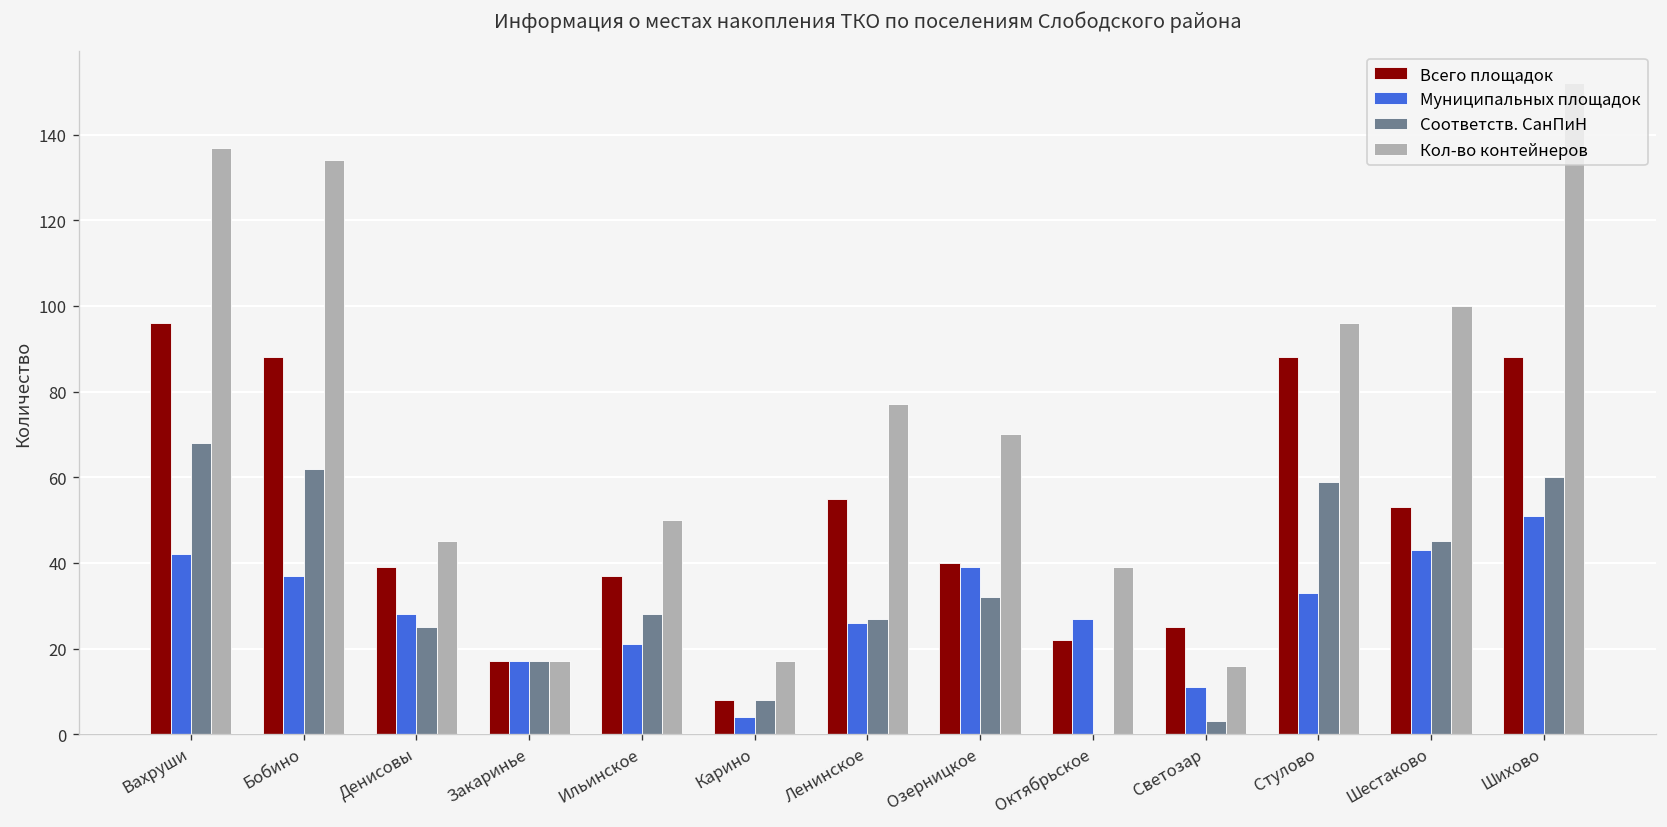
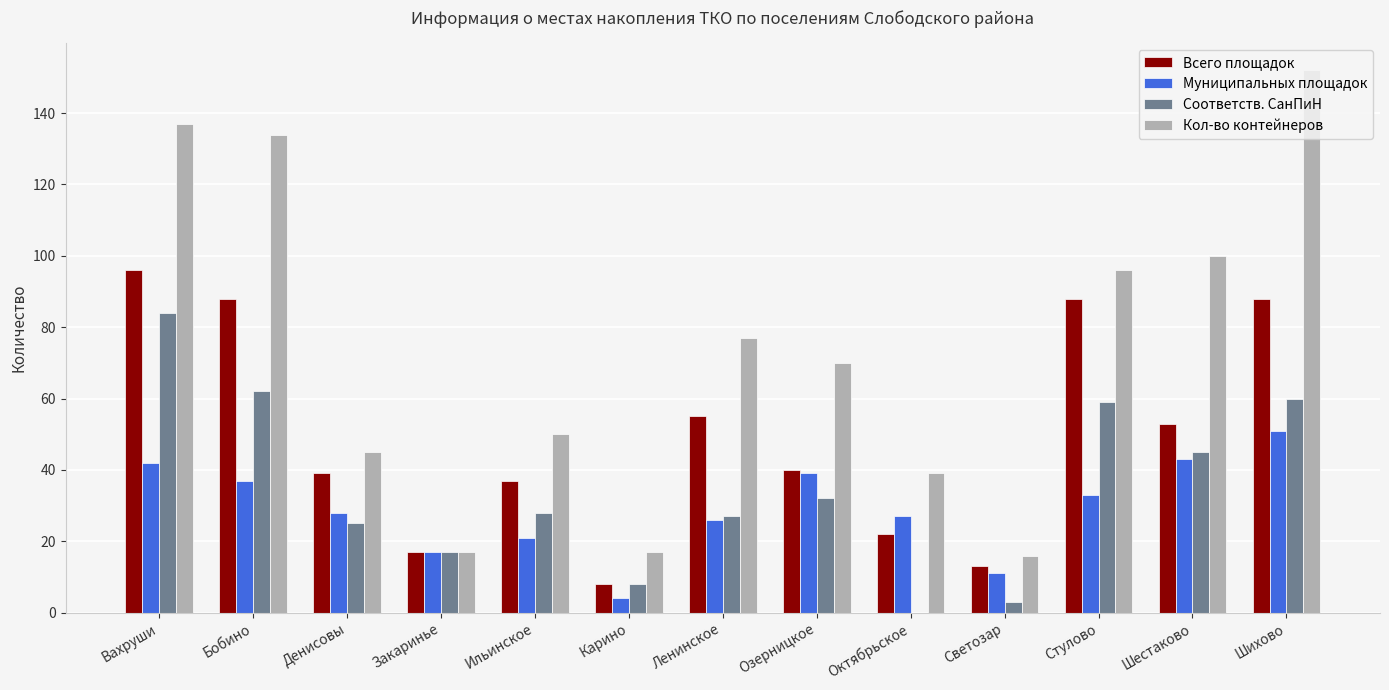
Соответств. СанПиН, Вахруши: 68 -> 84
Всего площадок, Светозар: 25 -> 13
